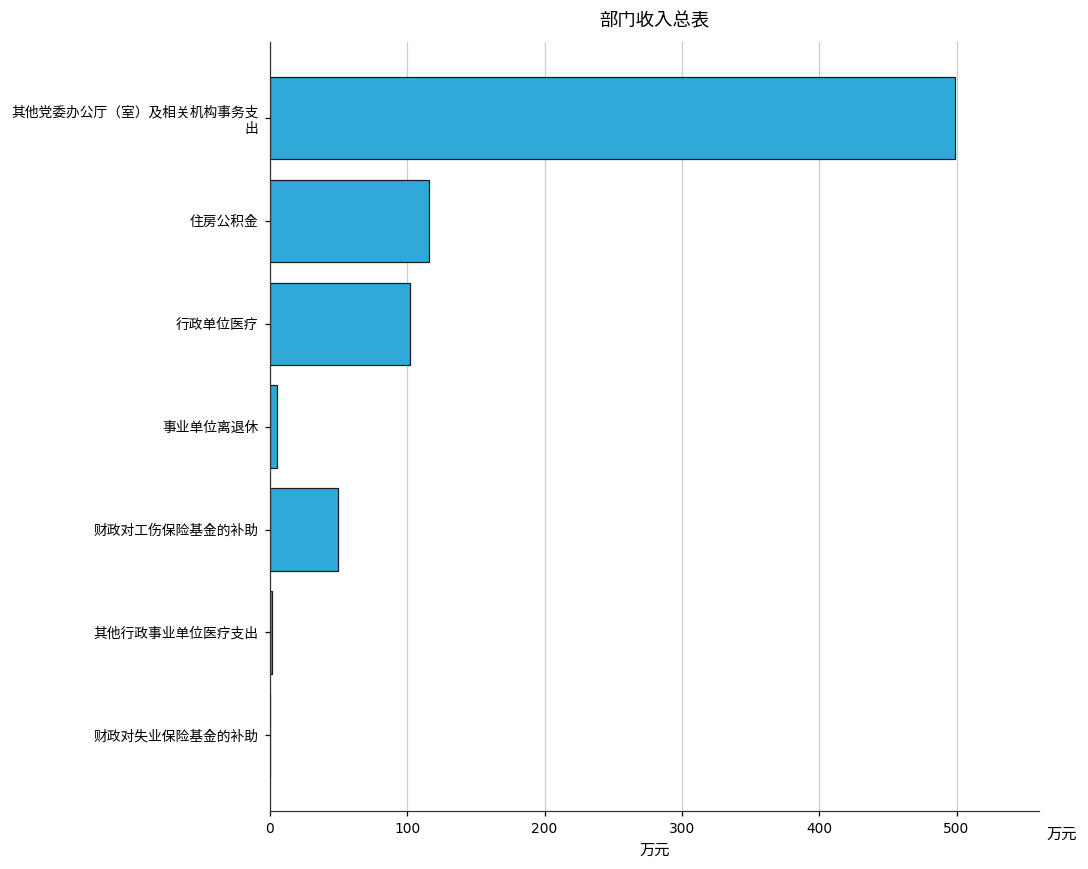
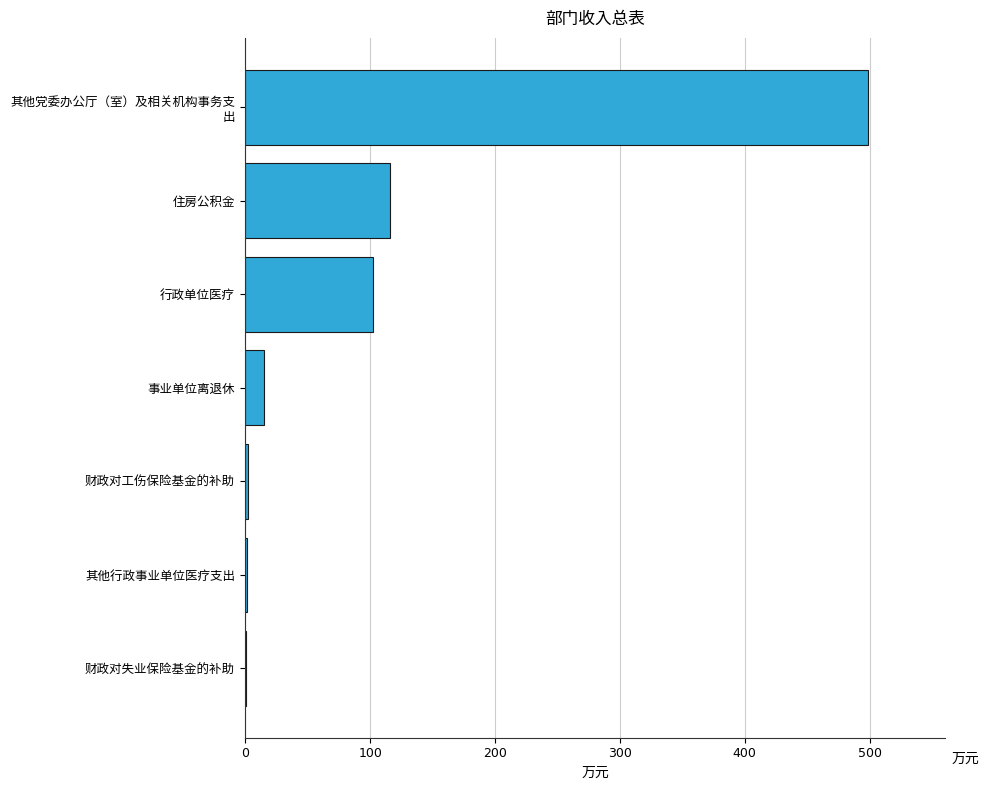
事业单位离退休: 5 -> 15
财政对工伤保险基金的补助: 49 -> 2
